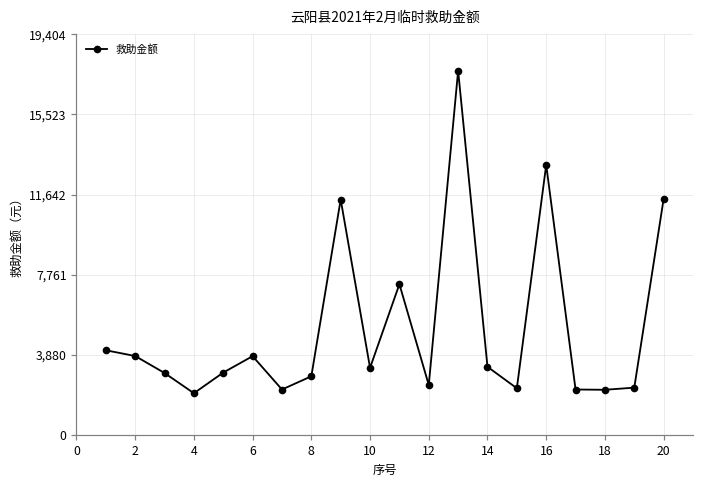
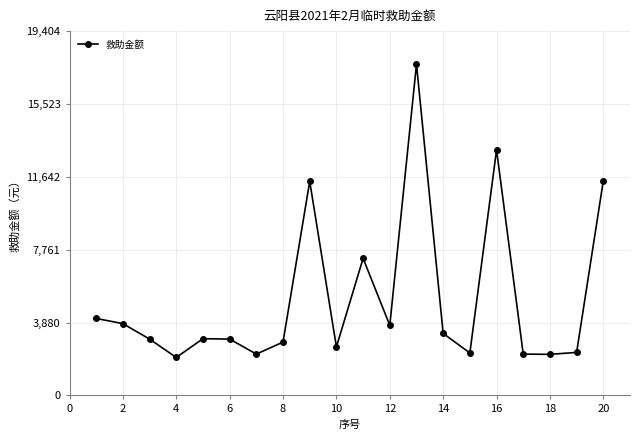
6: 3,800 -> 3,000
10: 3,300 -> 2,600
12: 2,400 -> 3,700
